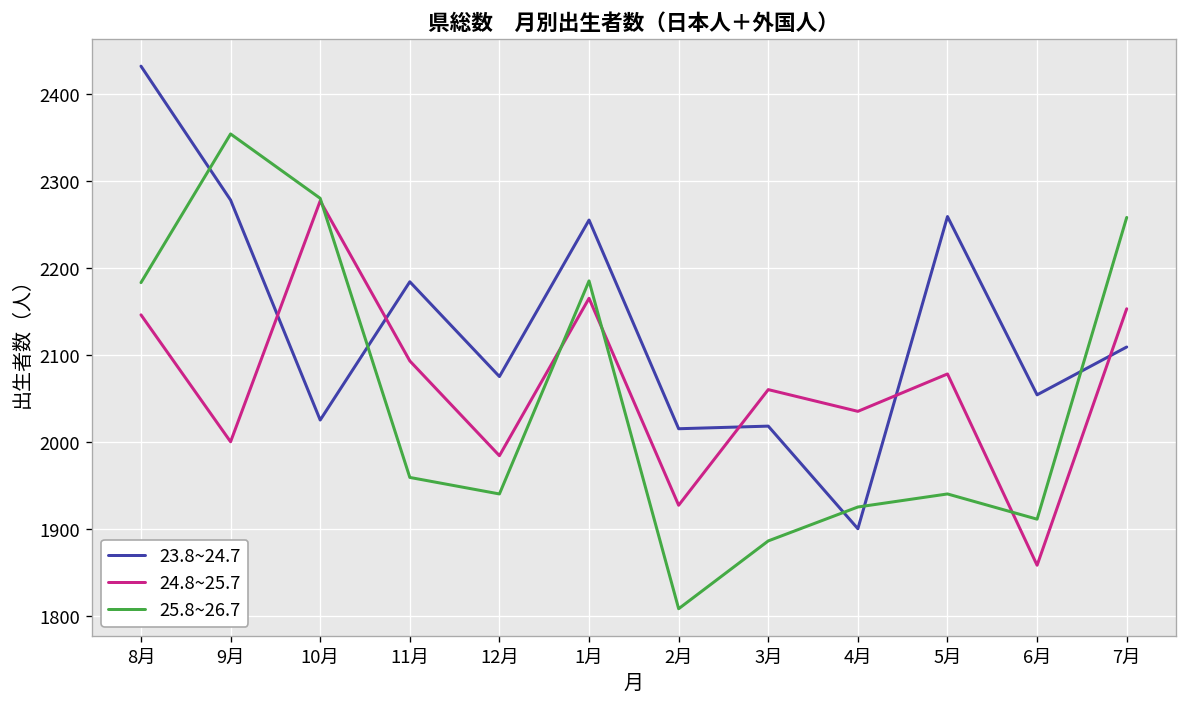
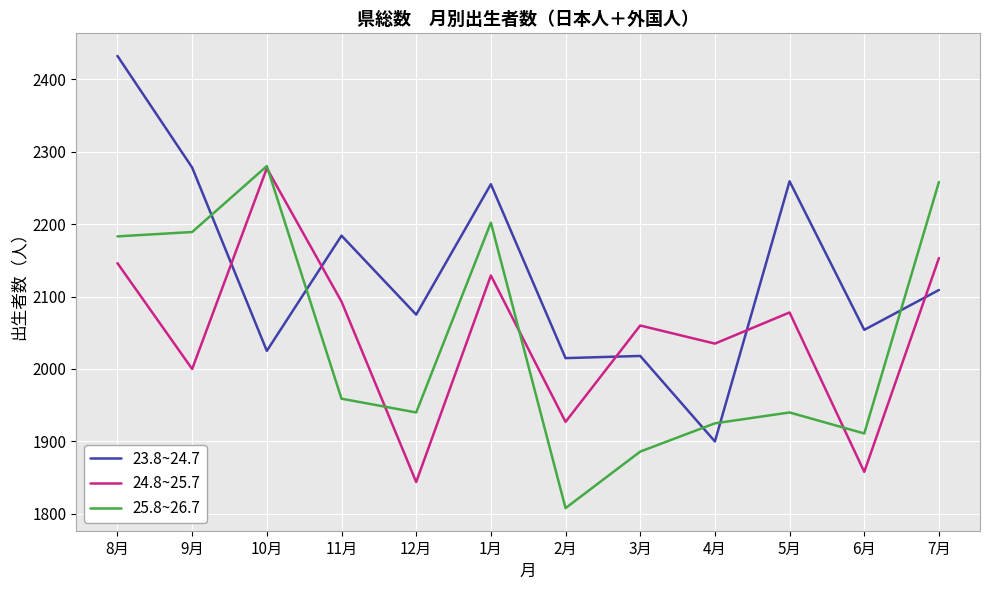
25.8~26.7, 9月: 2350 -> 2190
24.8~25.7, 12月: 1980 -> 1840
24.8~25.7, 1月: 2170 -> 2130
25.8~26.7, 1月: 2190 -> 2200
